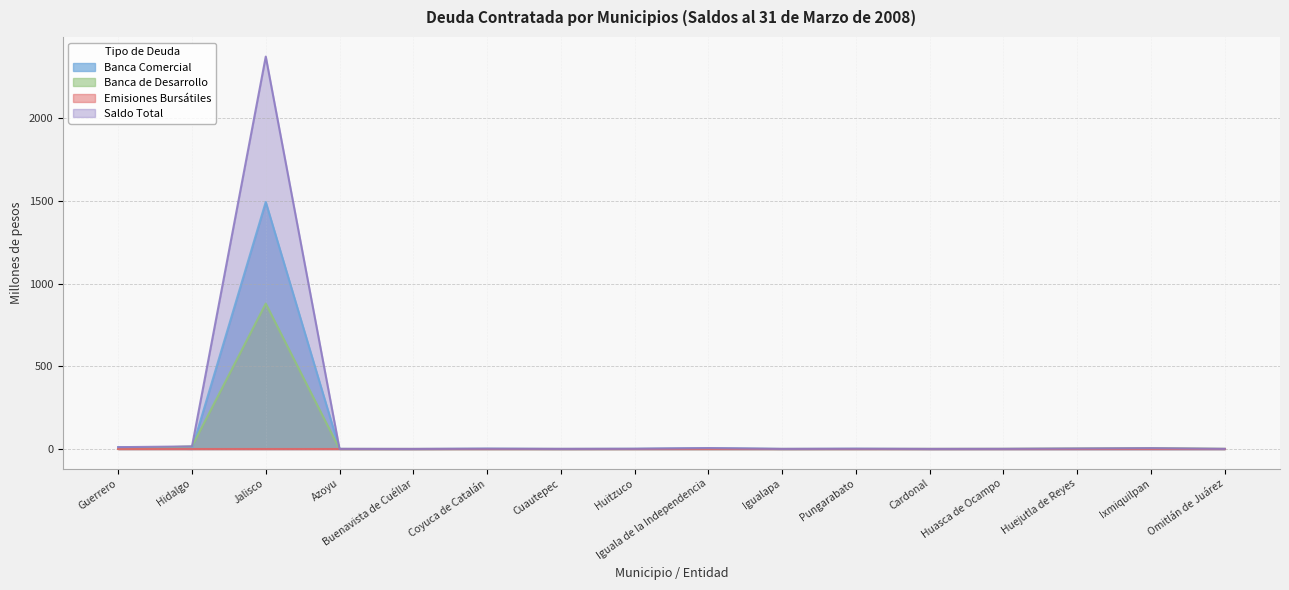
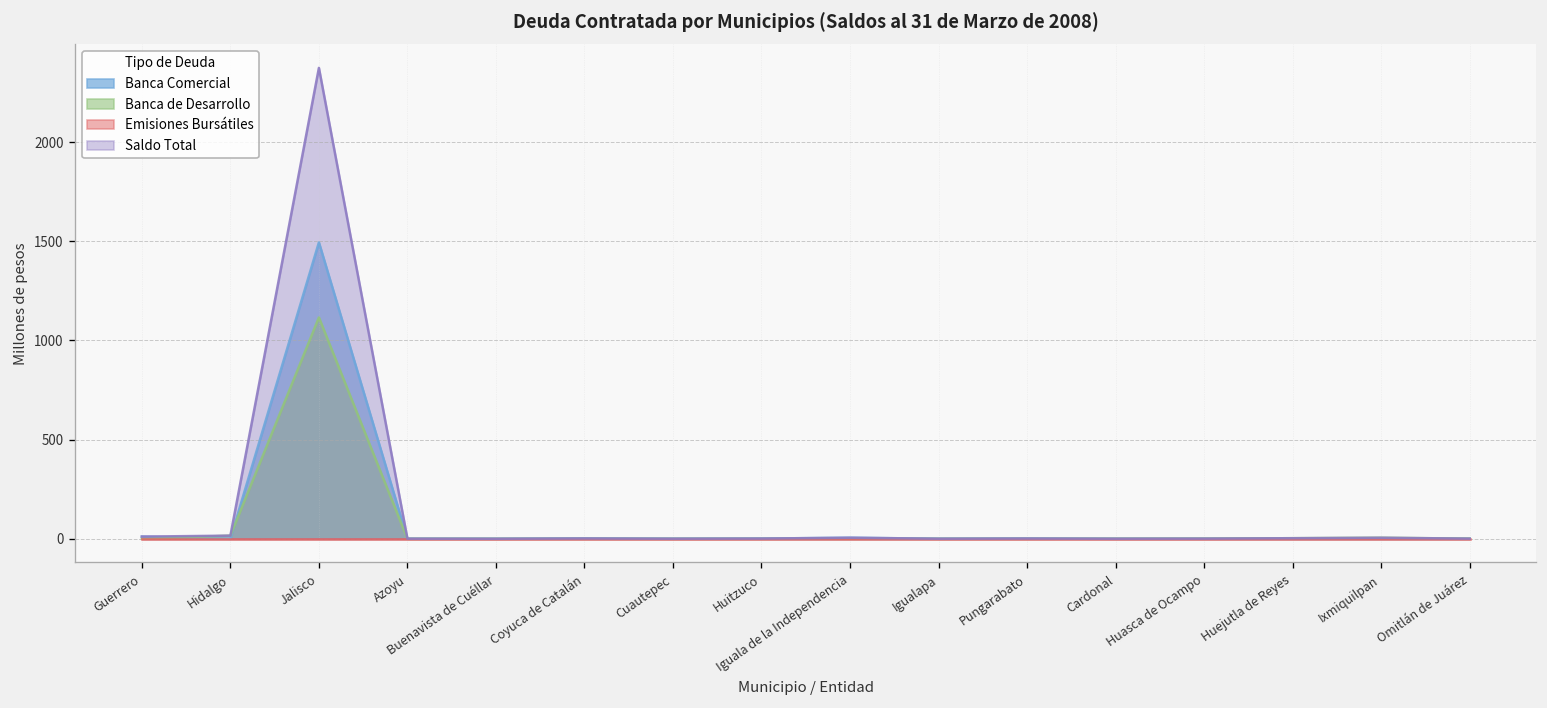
Banca de Desarrollo, Jalisco: 880 -> 1120
